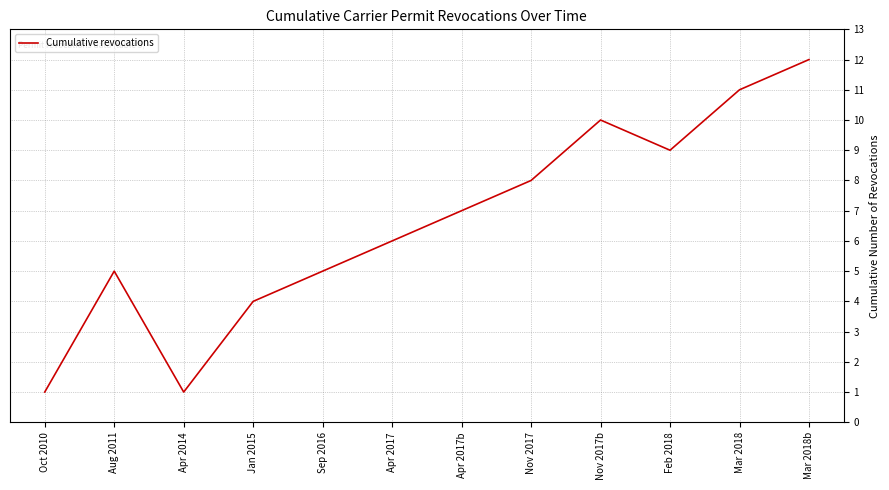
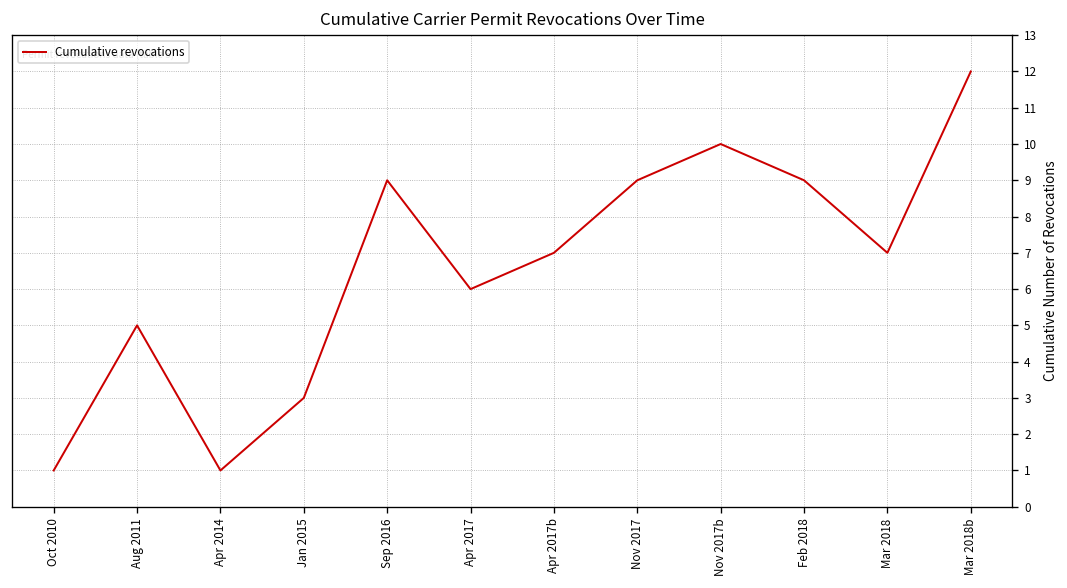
Jan 2015: 4 -> 3
Sep 2016: 5 -> 9
Nov 2017: 8 -> 9
Mar 2018: 11 -> 7
